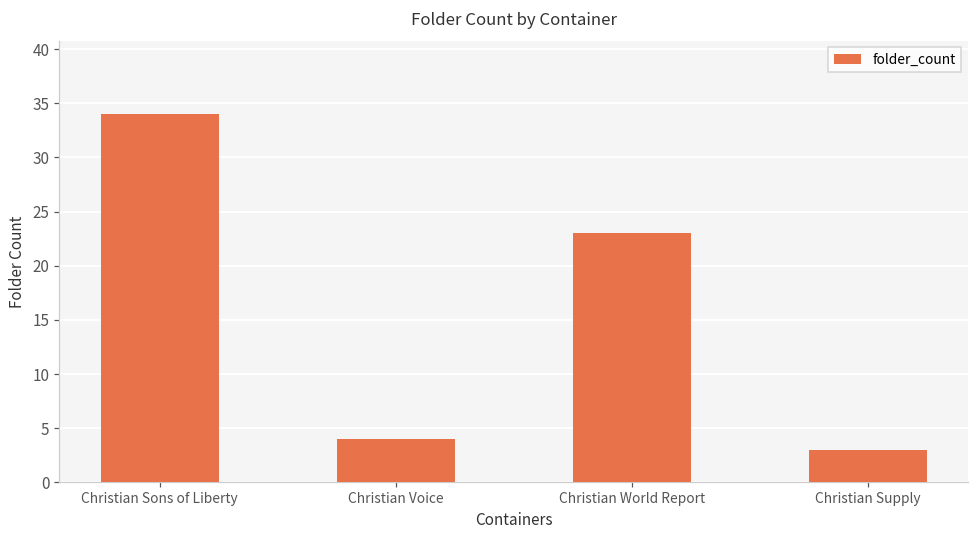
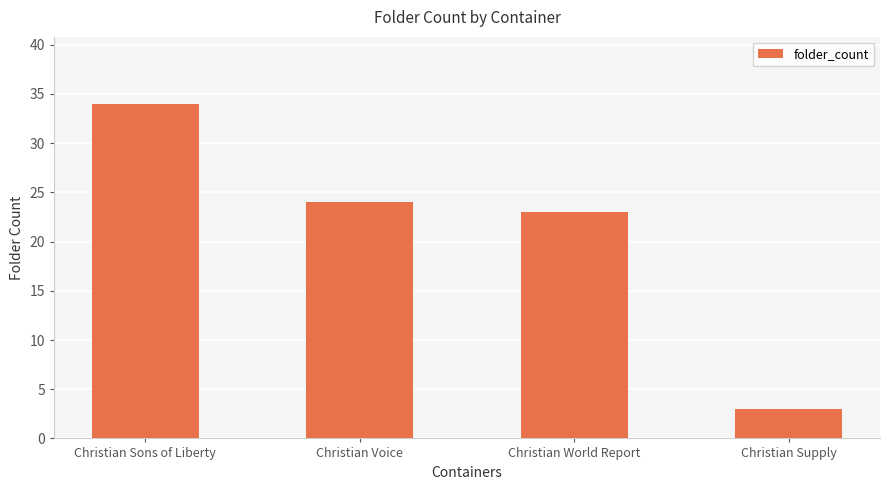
Christian Voice: 4 -> 24
